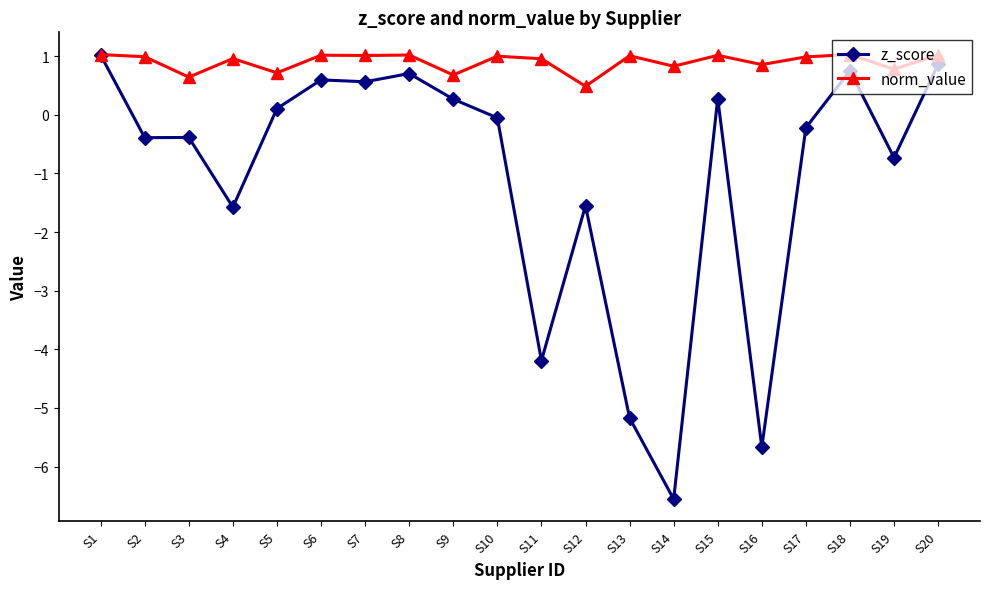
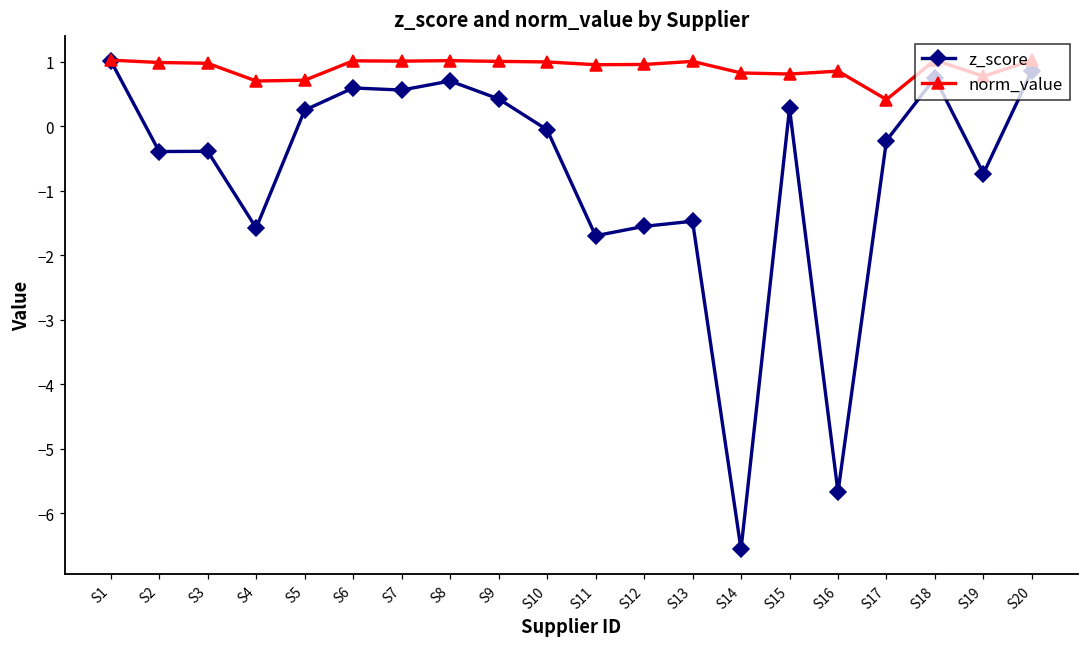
norm_value, S3: 0.6 -> 1.0
norm_value, S4: 1.0 -> 0.7
z_score, S5: 0.1 -> 0.3
z_score, S9: 0.3 -> 0.4
norm_value, S9: 0.7 -> 1.0
z_score, S11: -4.2 -> -1.7
norm_value, S12: 0.5 -> 1.0
z_score, S13: -5.2 -> -1.5
norm_value, S15: 1.0 -> 0.8
norm_value, S17: 1.0 -> 0.4
